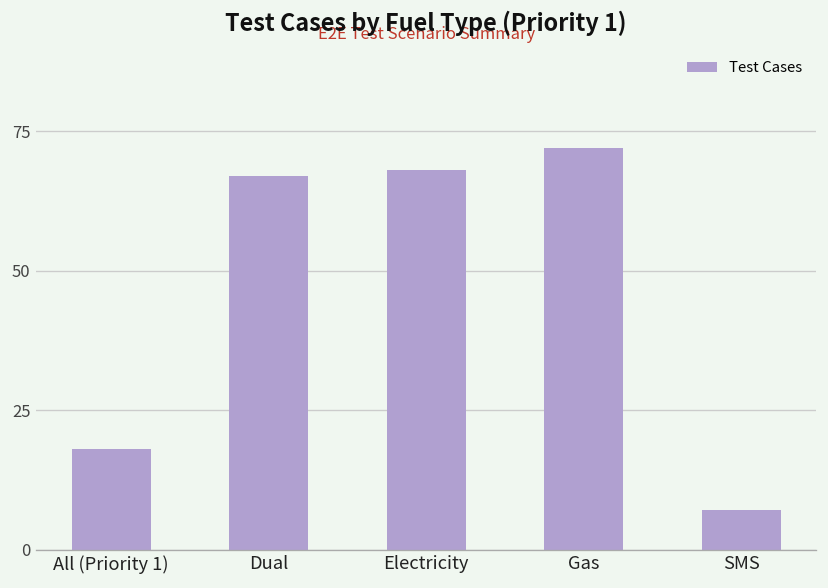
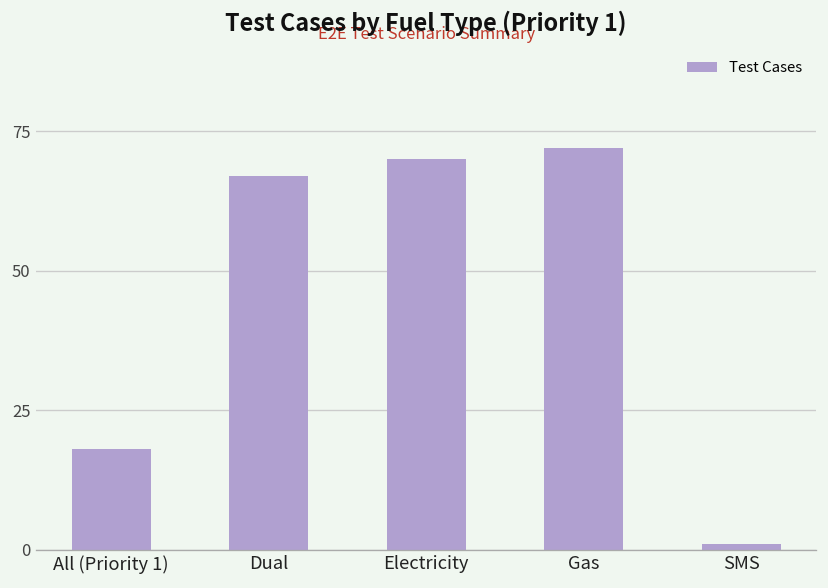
Electricity: 68 -> 70
SMS: 7 -> 1
